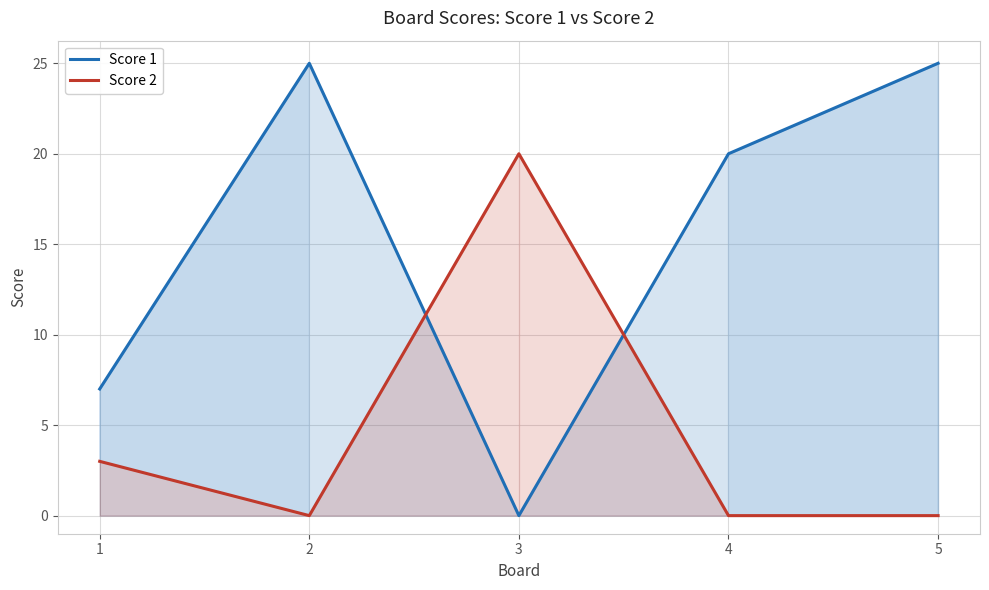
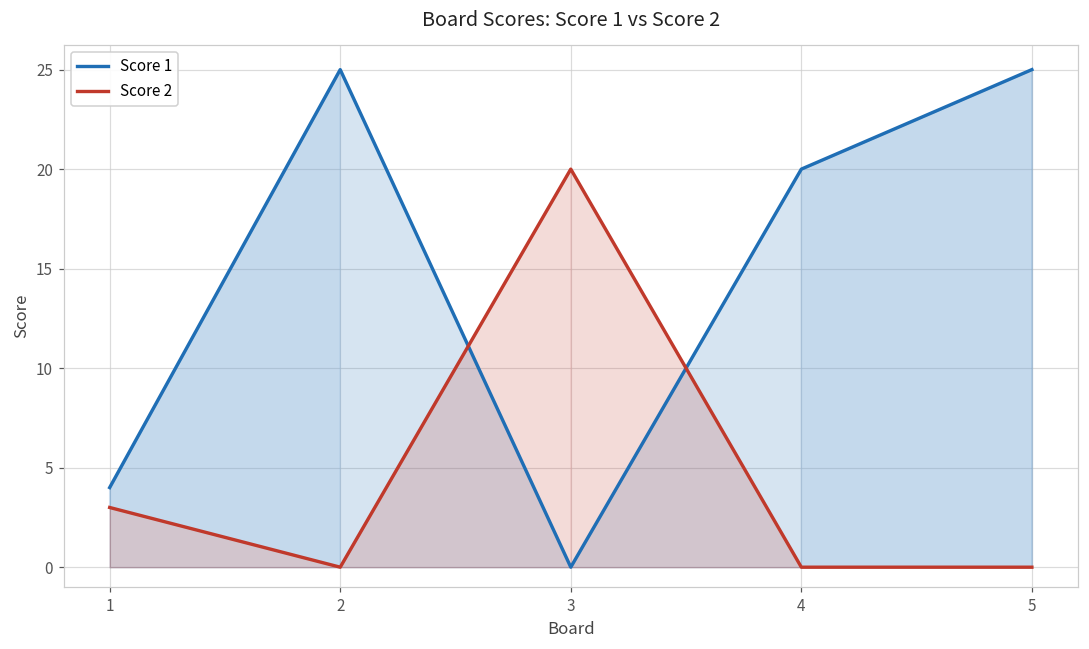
Score 1, 1: 7 -> 4
